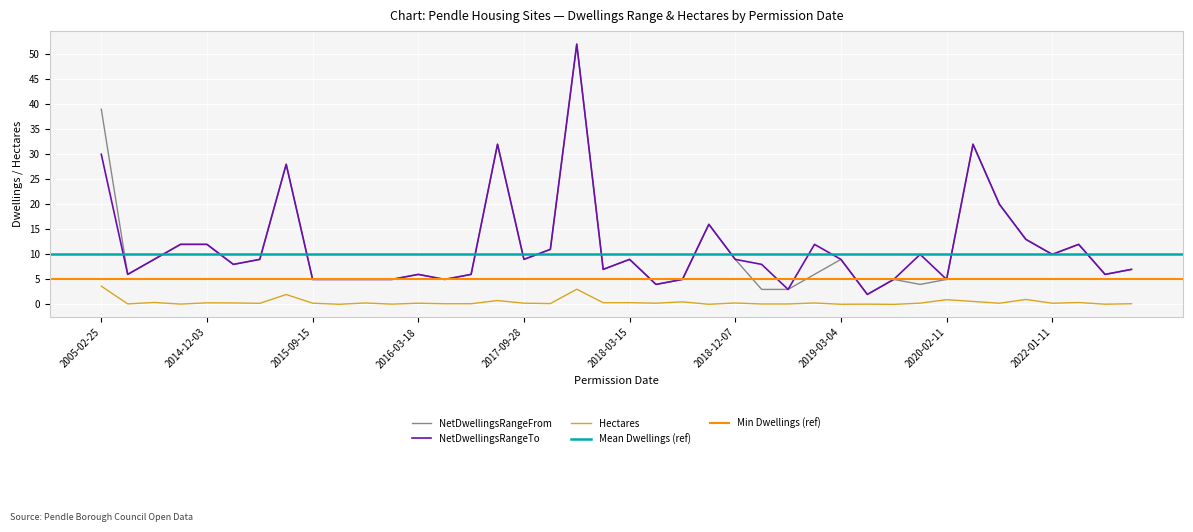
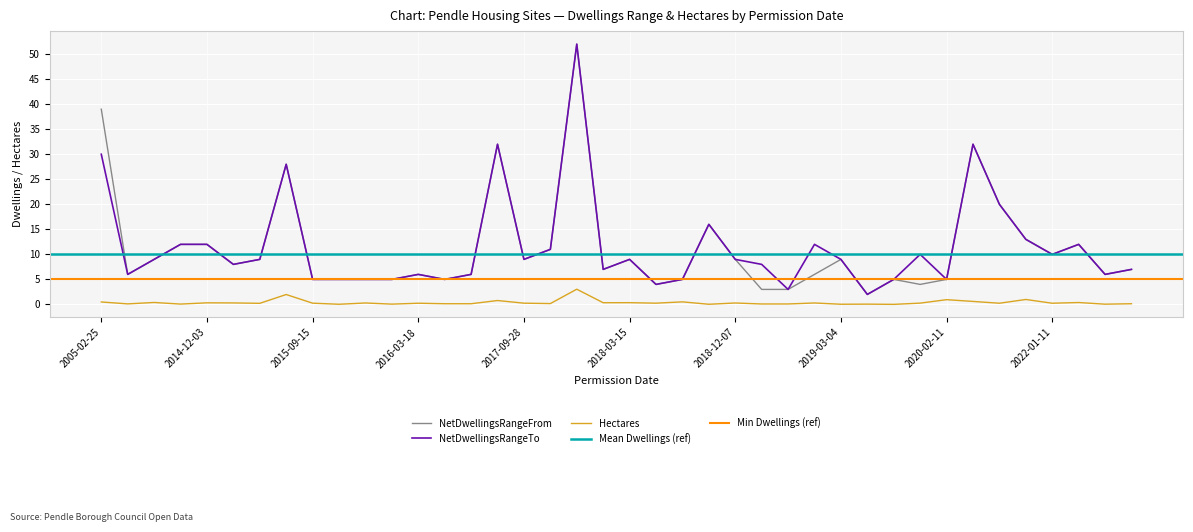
Hectares, 2005-02-25: 4 -> 0
